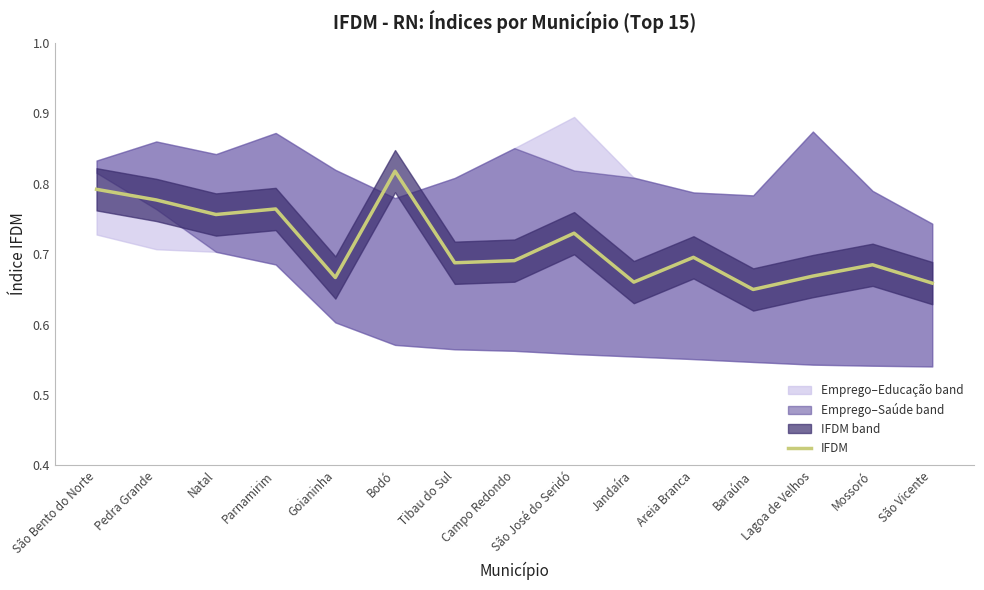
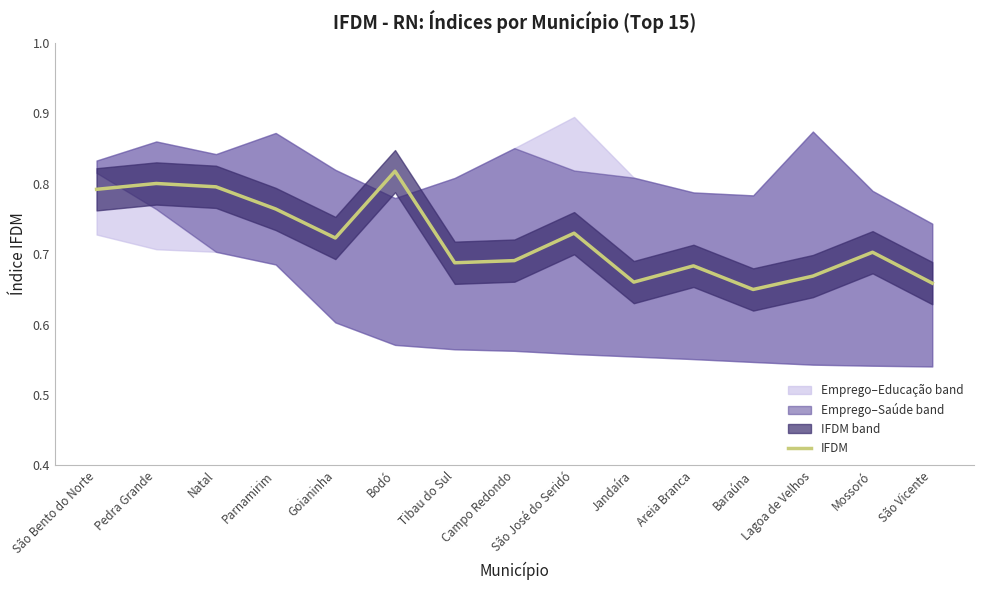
IFDM, Pedra Grande: 0.78 -> 0.80
IFDM, Natal: 0.76 -> 0.80
IFDM, Goianinha: 0.67 -> 0.72
IFDM, Areia Branca: 0.70 -> 0.68
IFDM, Mossoró: 0.68 -> 0.70
